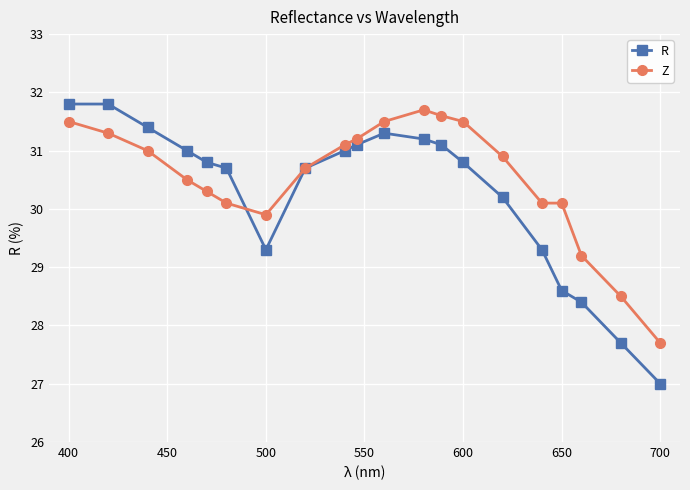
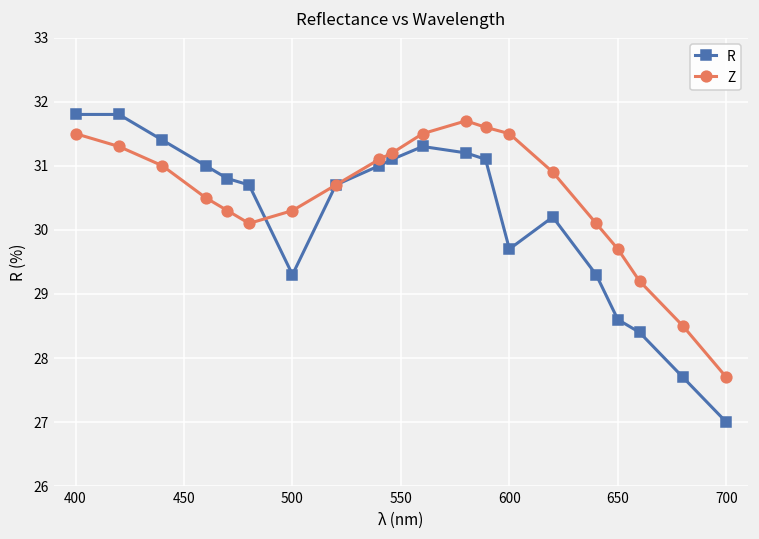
Z, 500: 29.9 -> 30.3
R, 600: 30.8 -> 29.7
Z, 650: 30.1 -> 29.7
